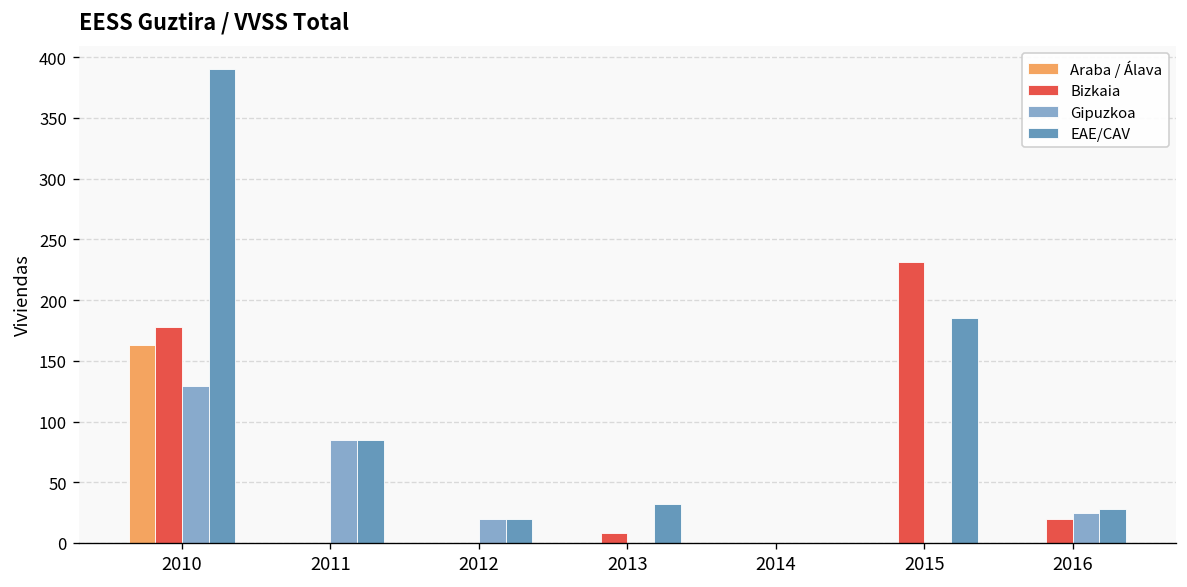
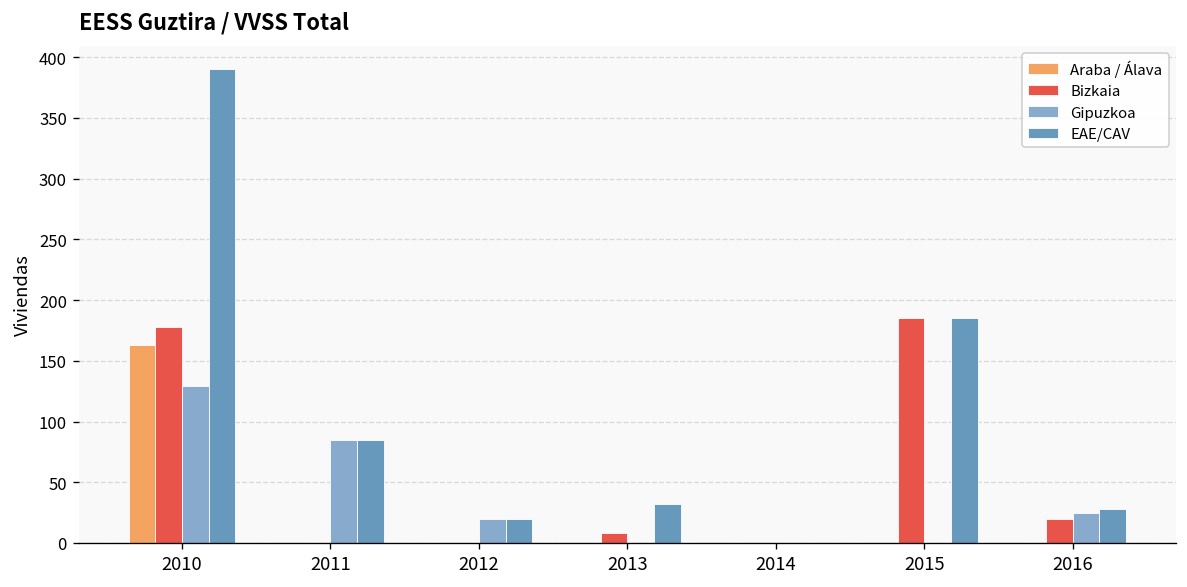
Bizkaia, 2015: 231 -> 185
